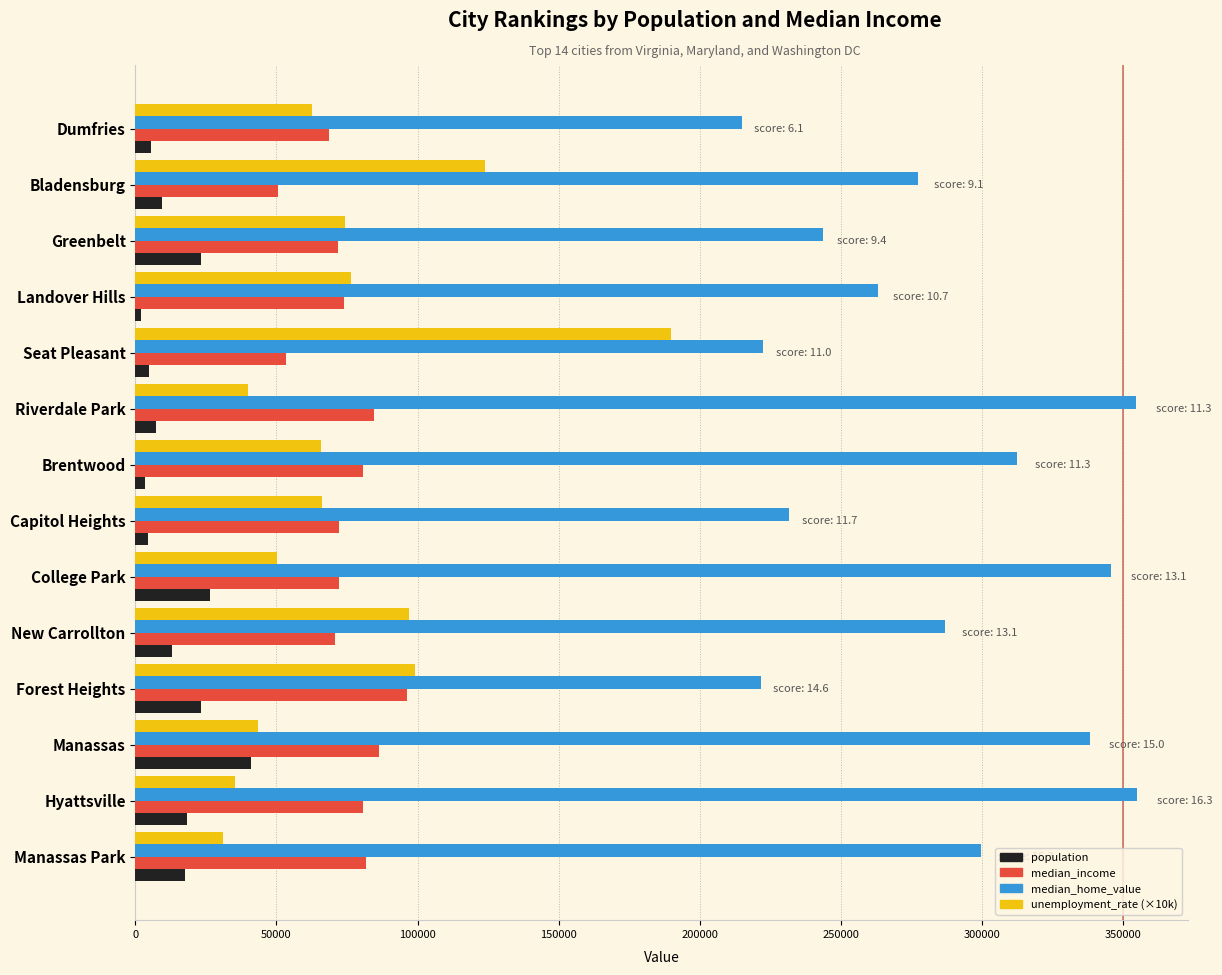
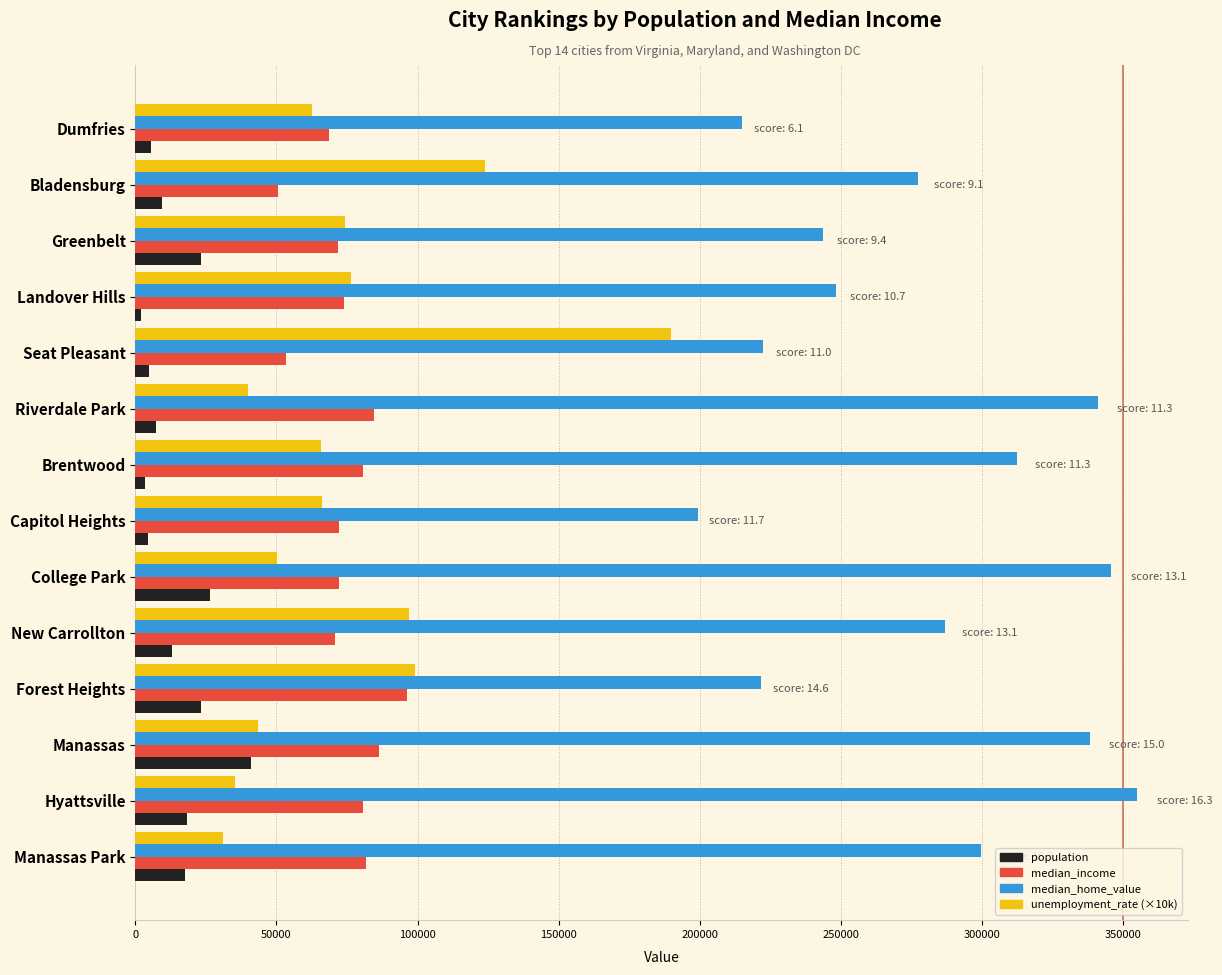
median_home_value, Landover Hills: 263000 -> 248000
median_home_value, Riverdale Park: 355000 -> 341000
median_home_value, Capitol Heights: 231000 -> 199000
